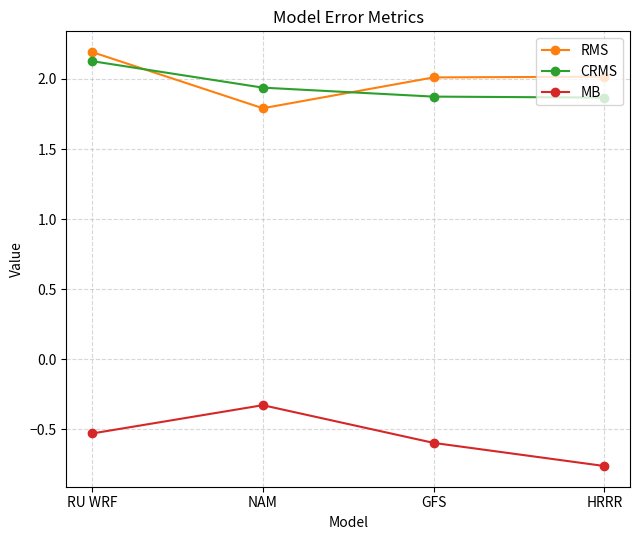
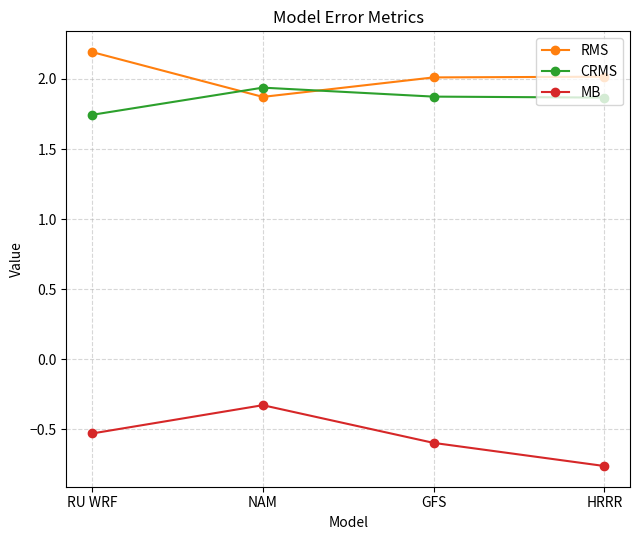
CRMS, RU WRF: 2.13 -> 1.74
RMS, NAM: 1.79 -> 1.87
